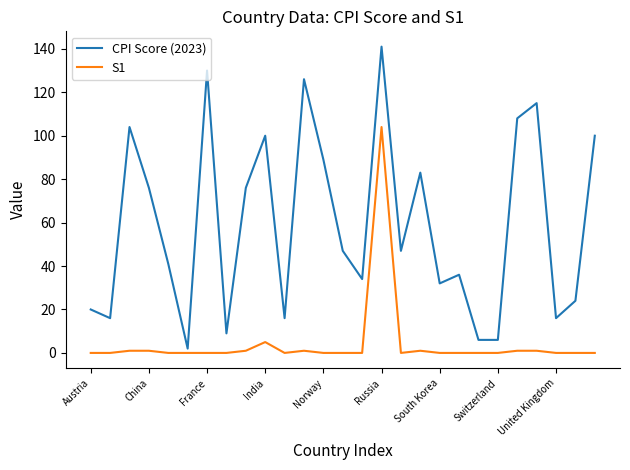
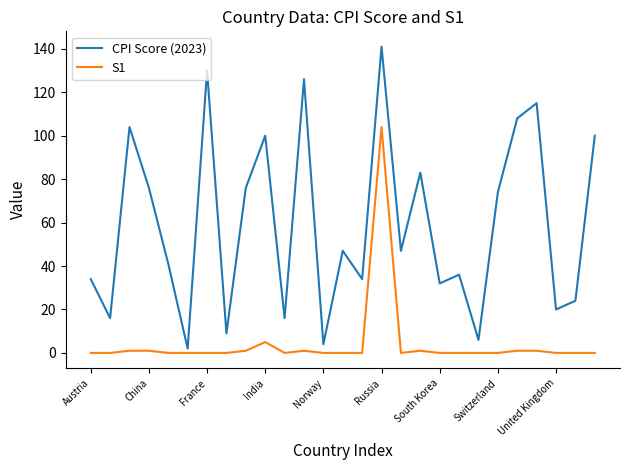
CPI Score (2023), Austria: 20 -> 34
CPI Score (2023), Norway: 89 -> 4
CPI Score (2023), Switzerland: 6 -> 74
CPI Score (2023), United Kingdom: 16 -> 20
